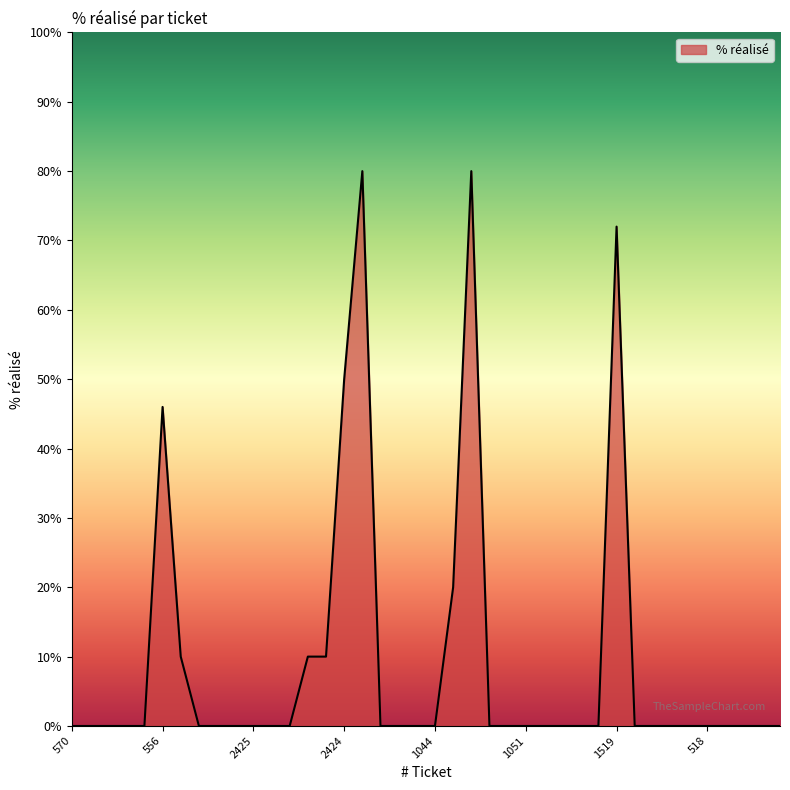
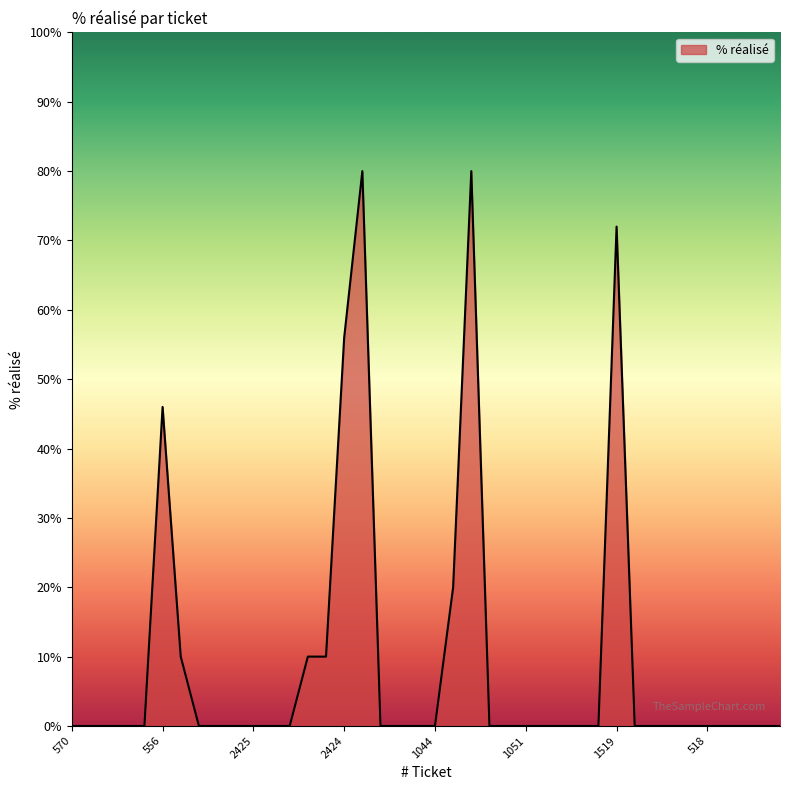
2424: 50% -> 56%
